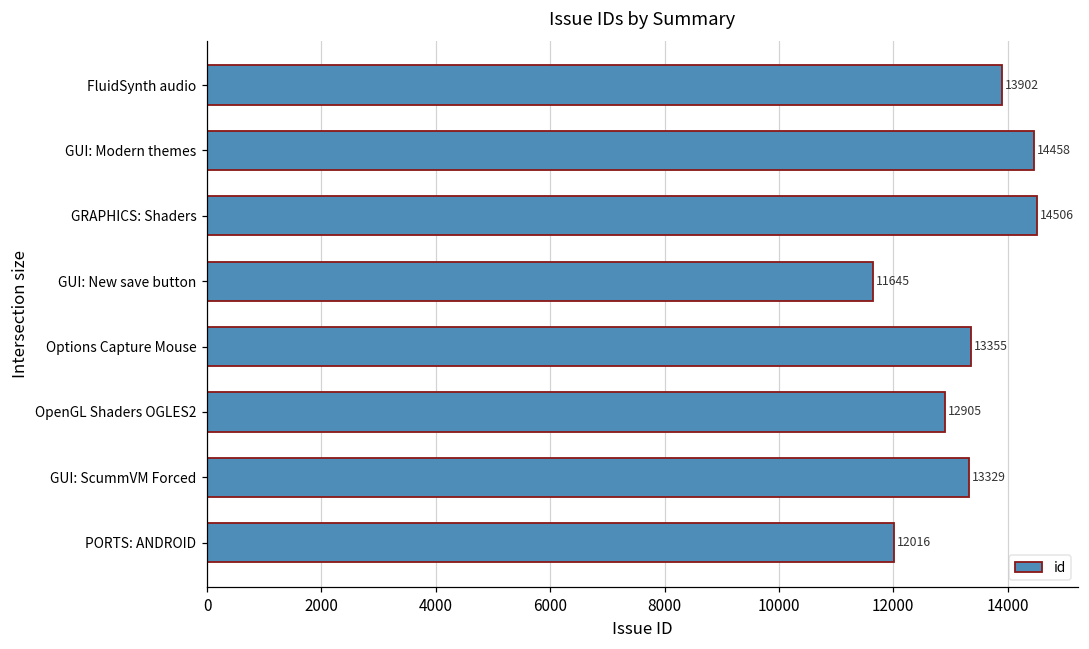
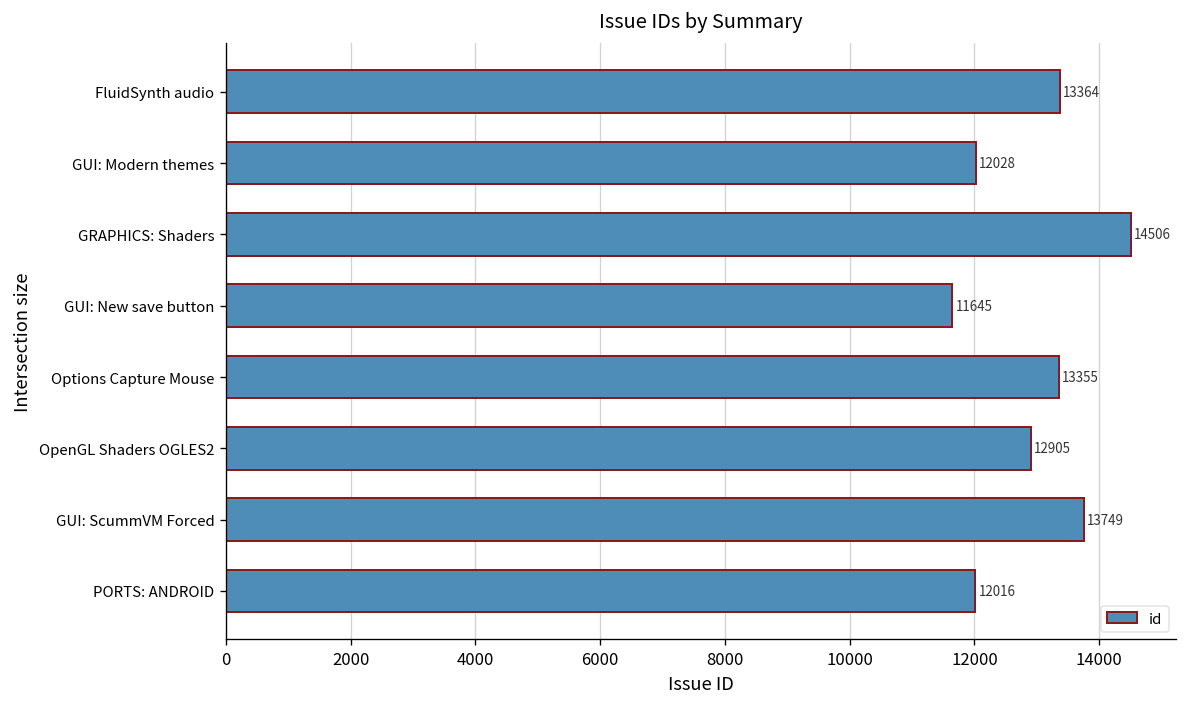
FluidSynth audio: 13902 -> 13364
GUI: Modern themes: 14458 -> 12028
GUI: ScummVM Forced: 13329 -> 13749
